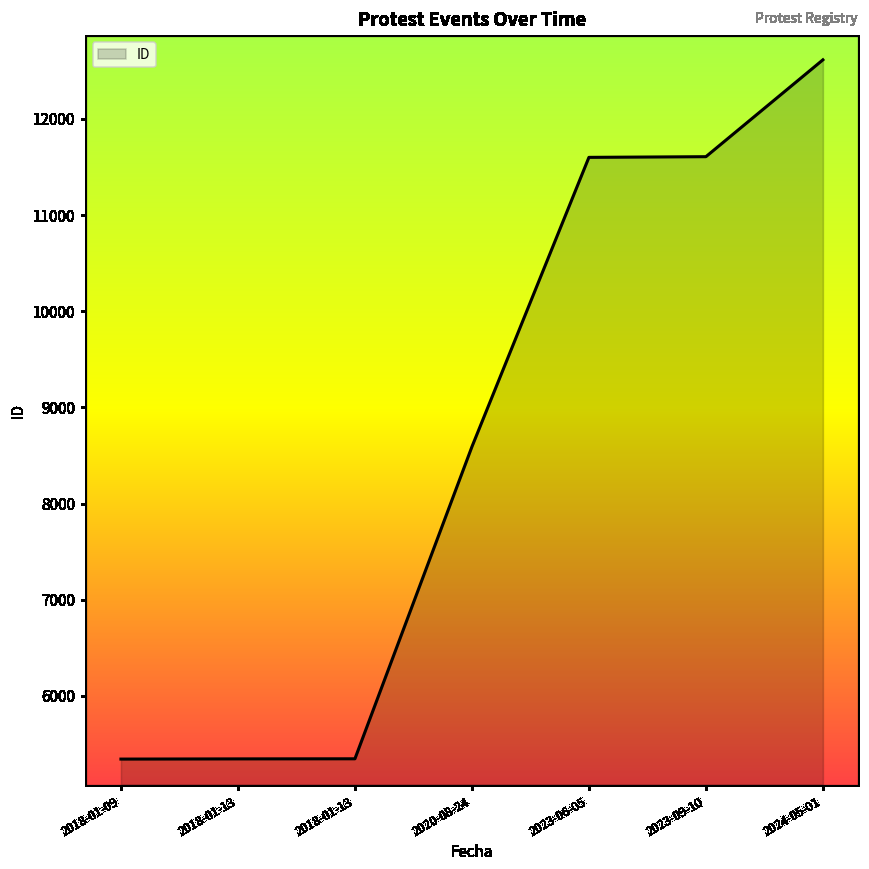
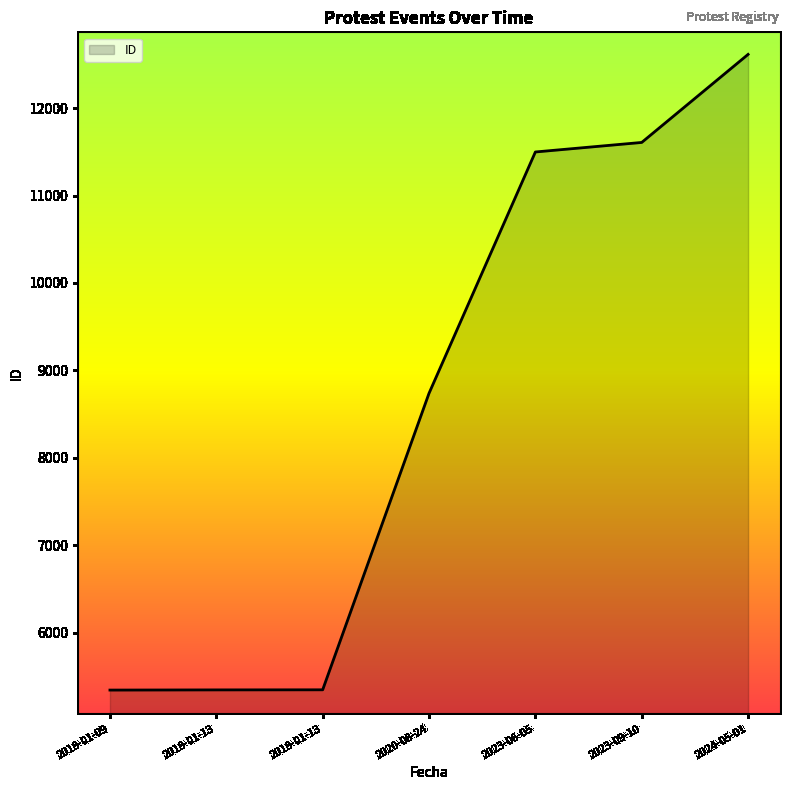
2020-08-24: 8600 -> 8700
2023-06-05: 11600 -> 11500
